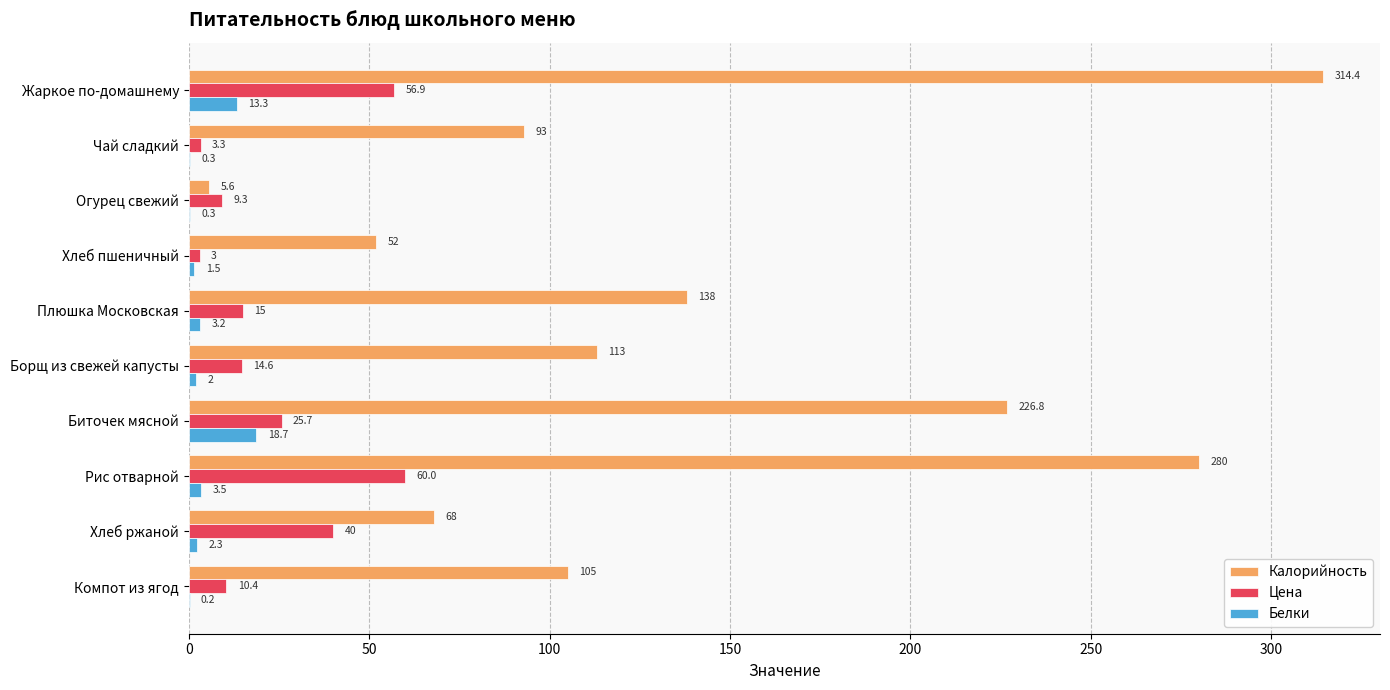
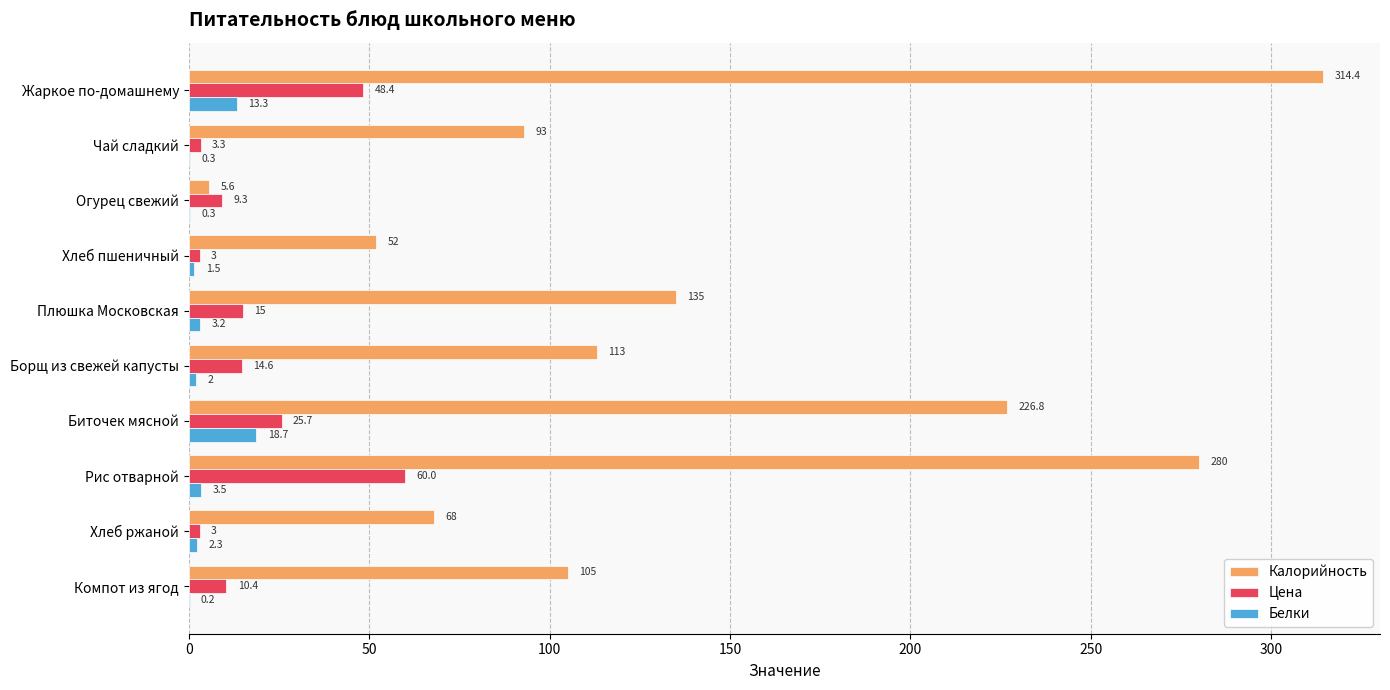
Цена, Жаркое по-домашнему: 56.9 -> 48.4
Калорийность, Плюшка Московская: 138 -> 135
Цена, Хлеб ржаной: 40 -> 3
